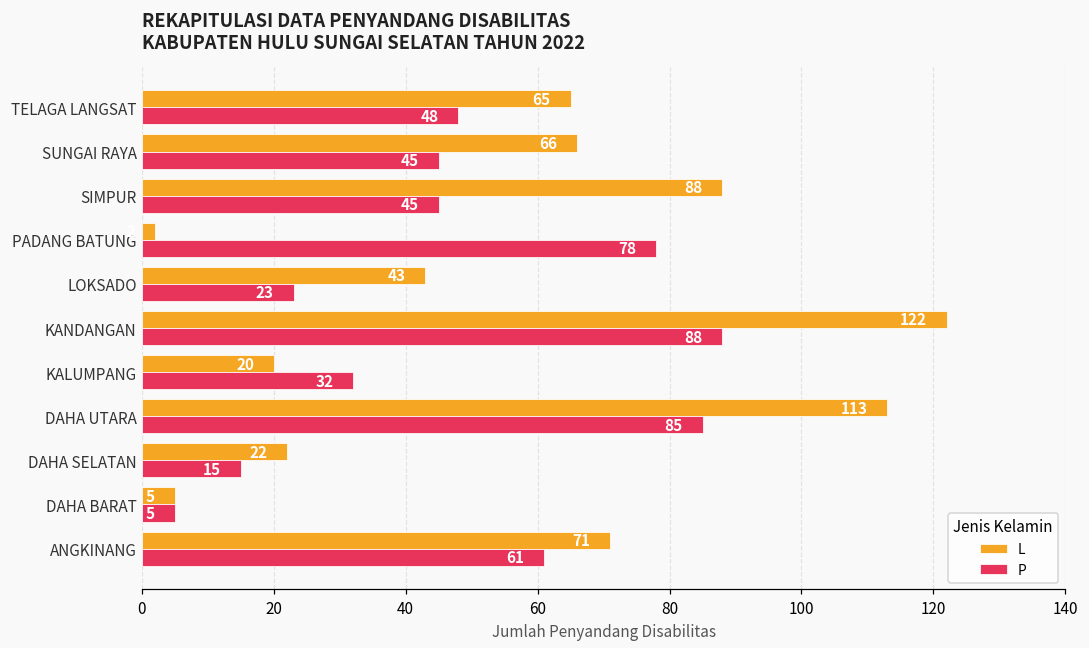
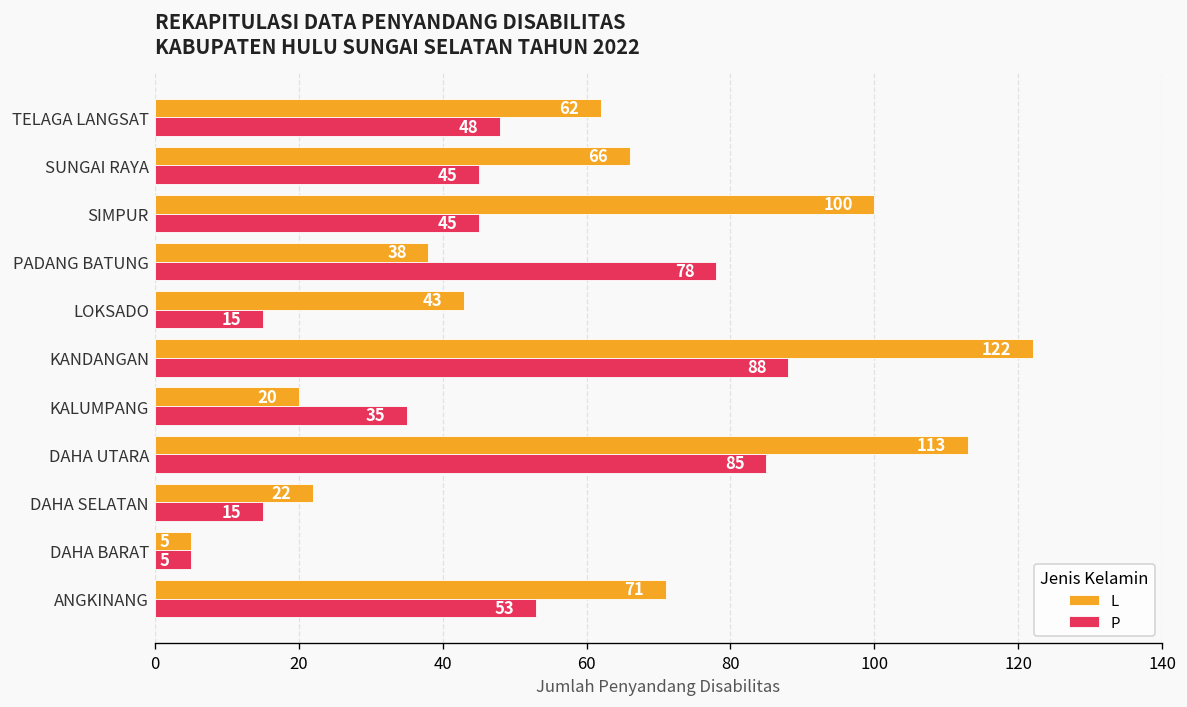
L, TELAGA LANGSAT: 65 -> 62
L, SIMPUR: 88 -> 100
L, PADANG BATUNG: 2 -> 38
P, LOKSADO: 23 -> 15
P, KALUMPANG: 32 -> 35
P, ANGKINANG: 61 -> 53
